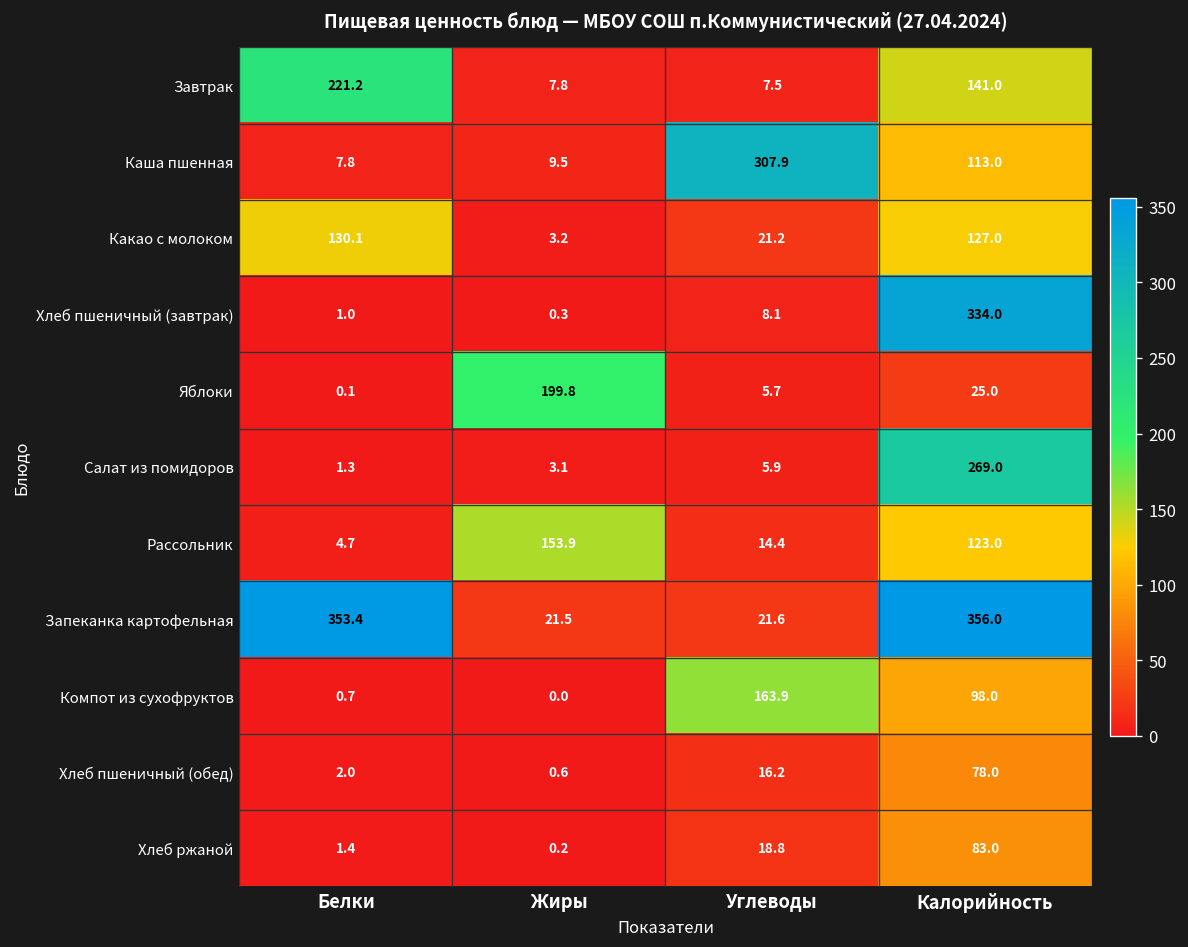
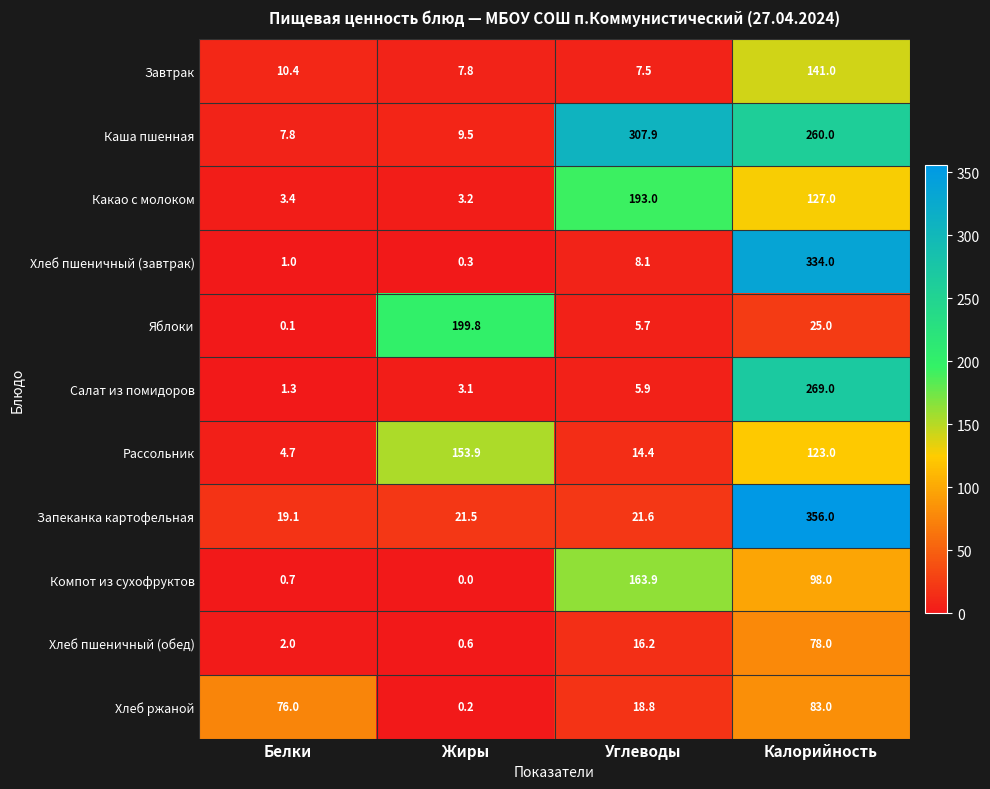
Завтрак, Белки: 221.2 -> 10.4
Каша пшенная, Калорийность: 113.0 -> 260.0
Какао с молоком, Белки: 130.1 -> 3.4
Какао с молоком, Углеводы: 21.2 -> 193.0
Запеканка картофельная, Белки: 353.4 -> 19.1
Хлеб ржаной, Белки: 1.4 -> 76.0
